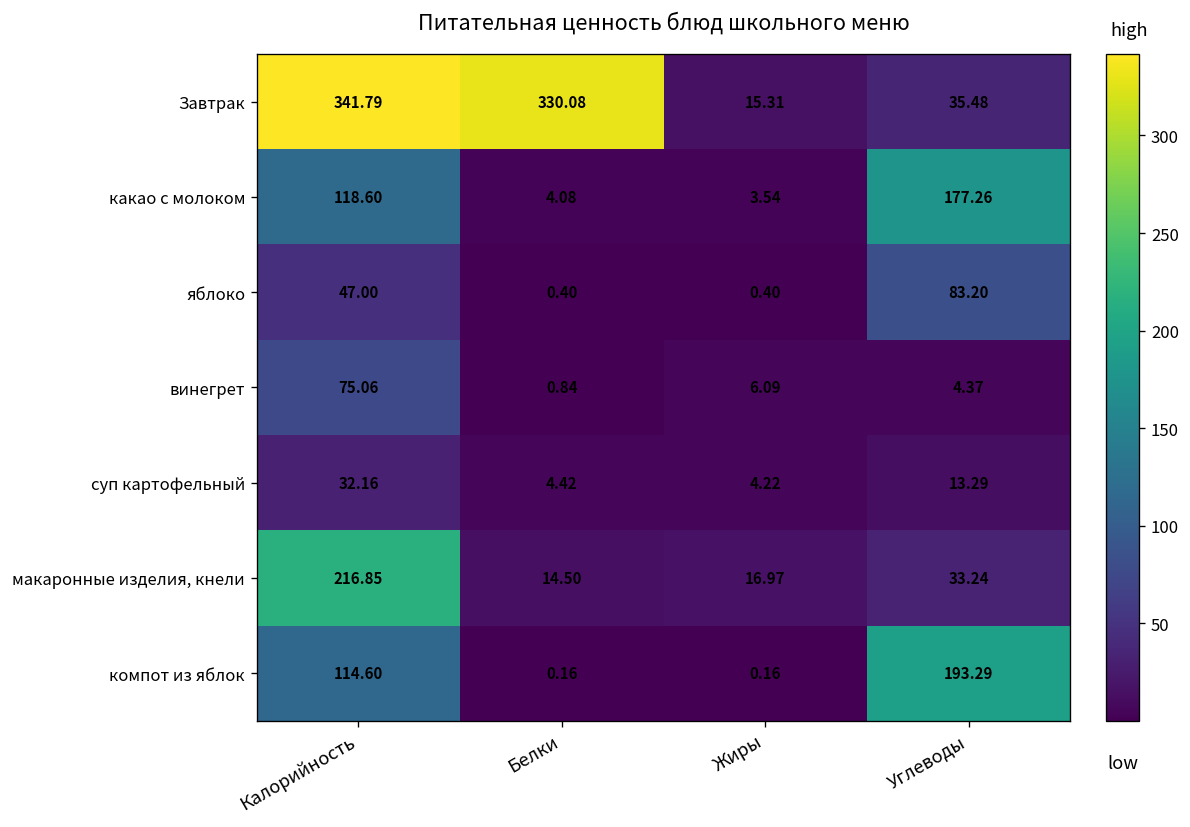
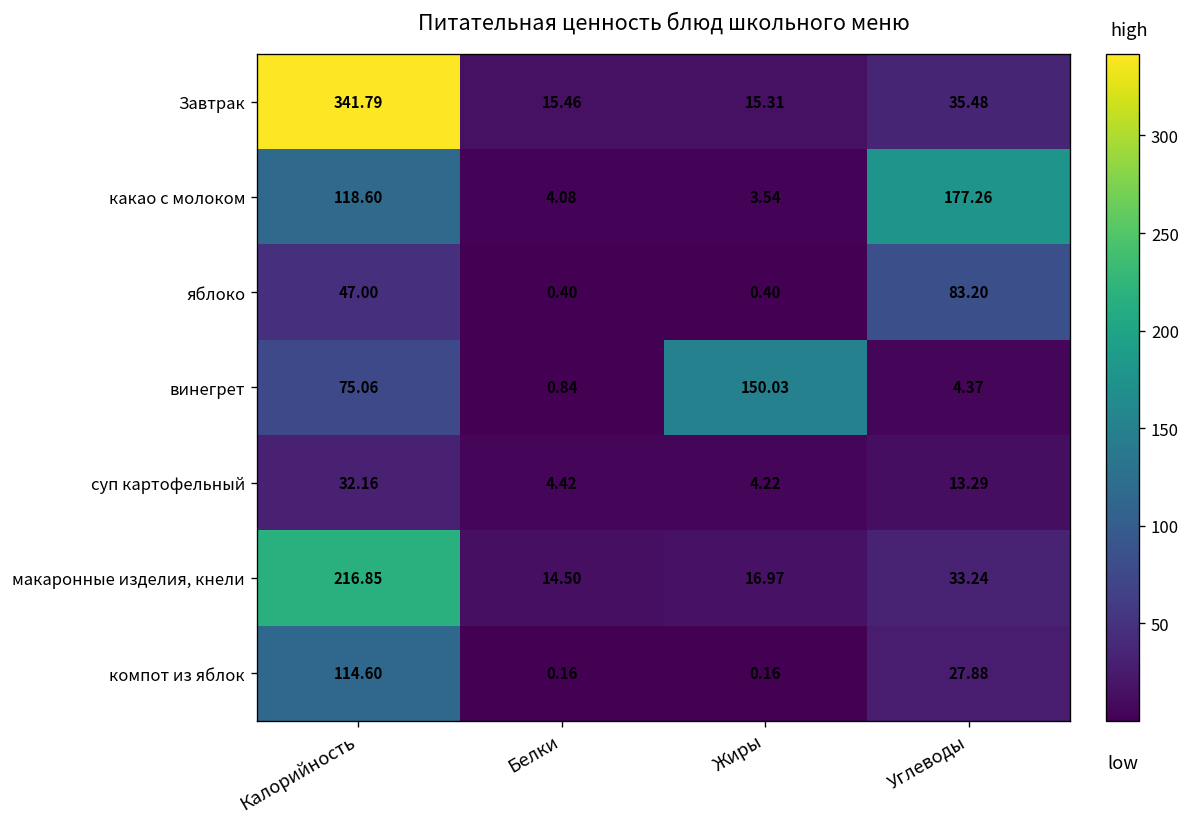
Завтрак, Белки: 330.08 -> 15.46
винегрет, Жиры: 6.09 -> 150.03
компот из яблок, Углеводы: 193.29 -> 27.88
